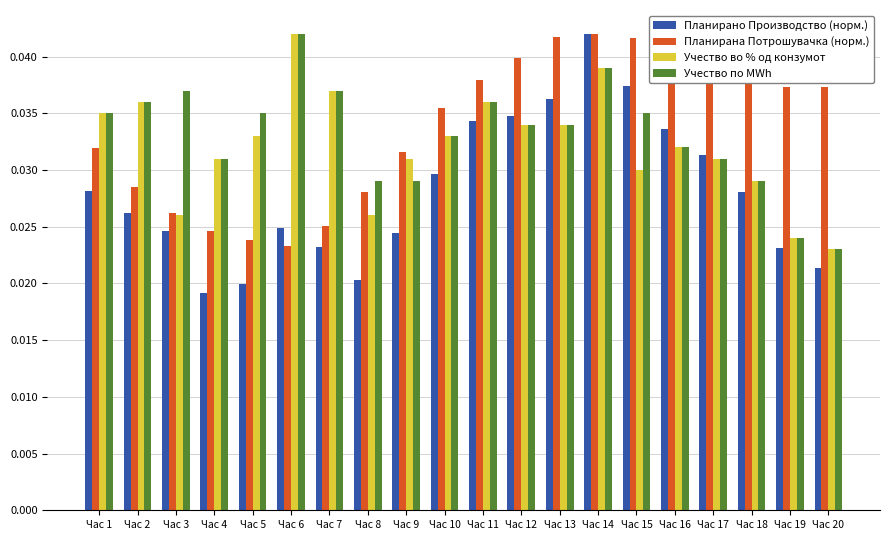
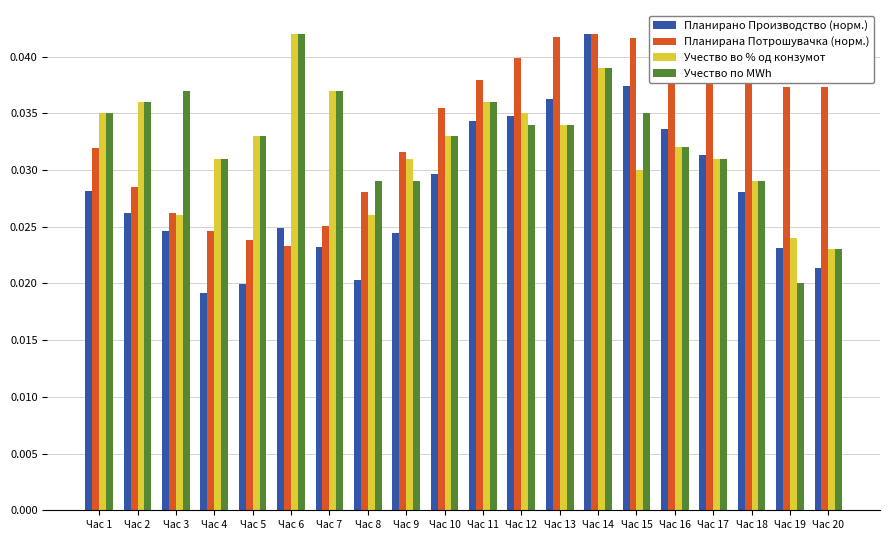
Учество по MWh, Час 5: 0.035 -> 0.033
Учество во % од конзумот, Час 12: 0.034 -> 0.035
Учество по MWh, Час 19: 0.024 -> 0.020
